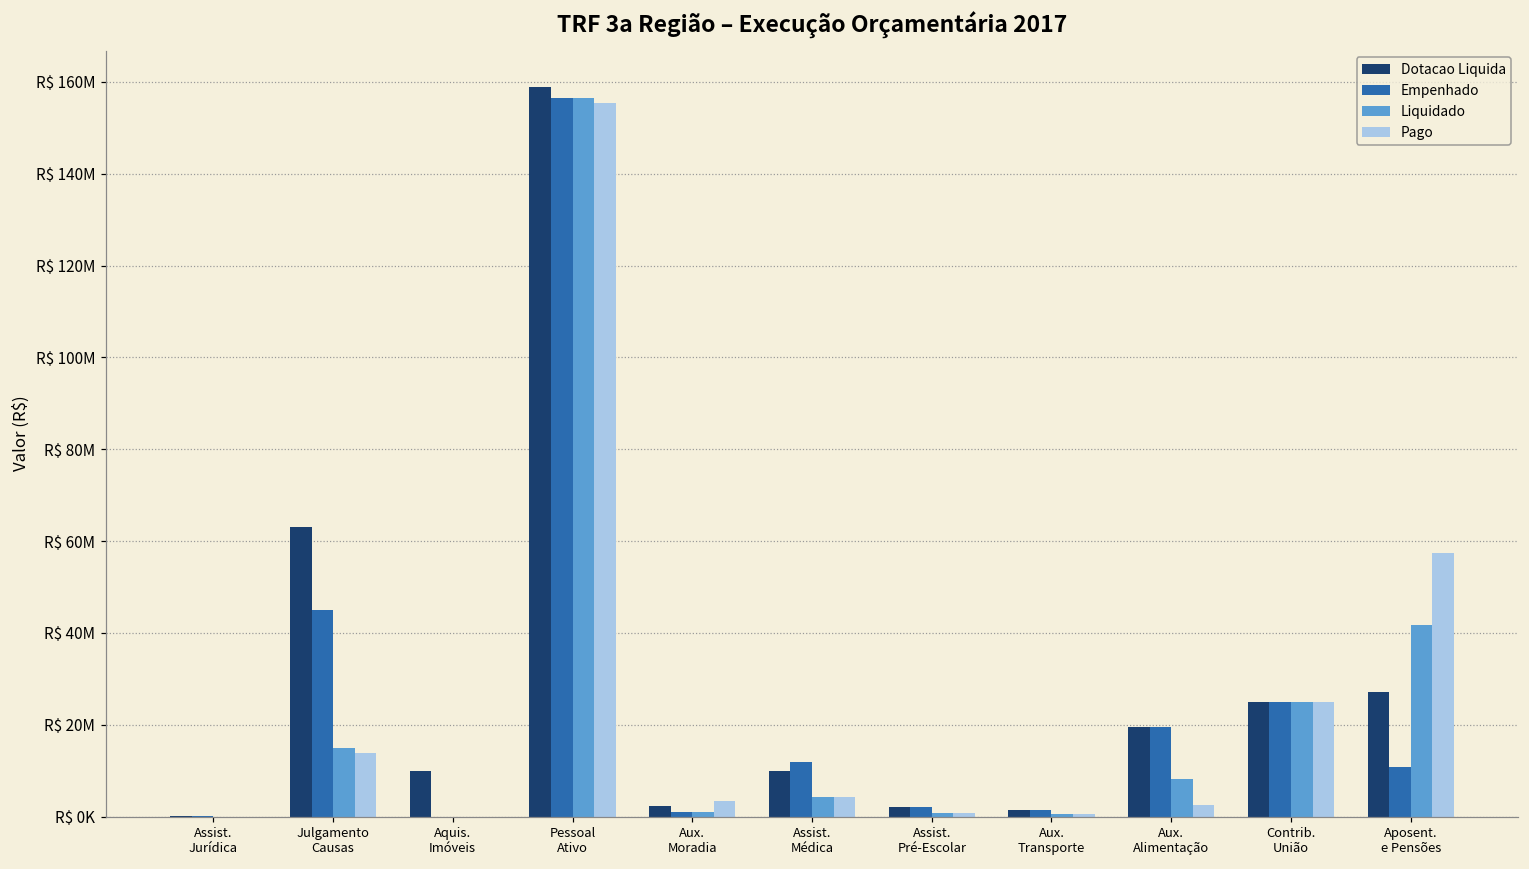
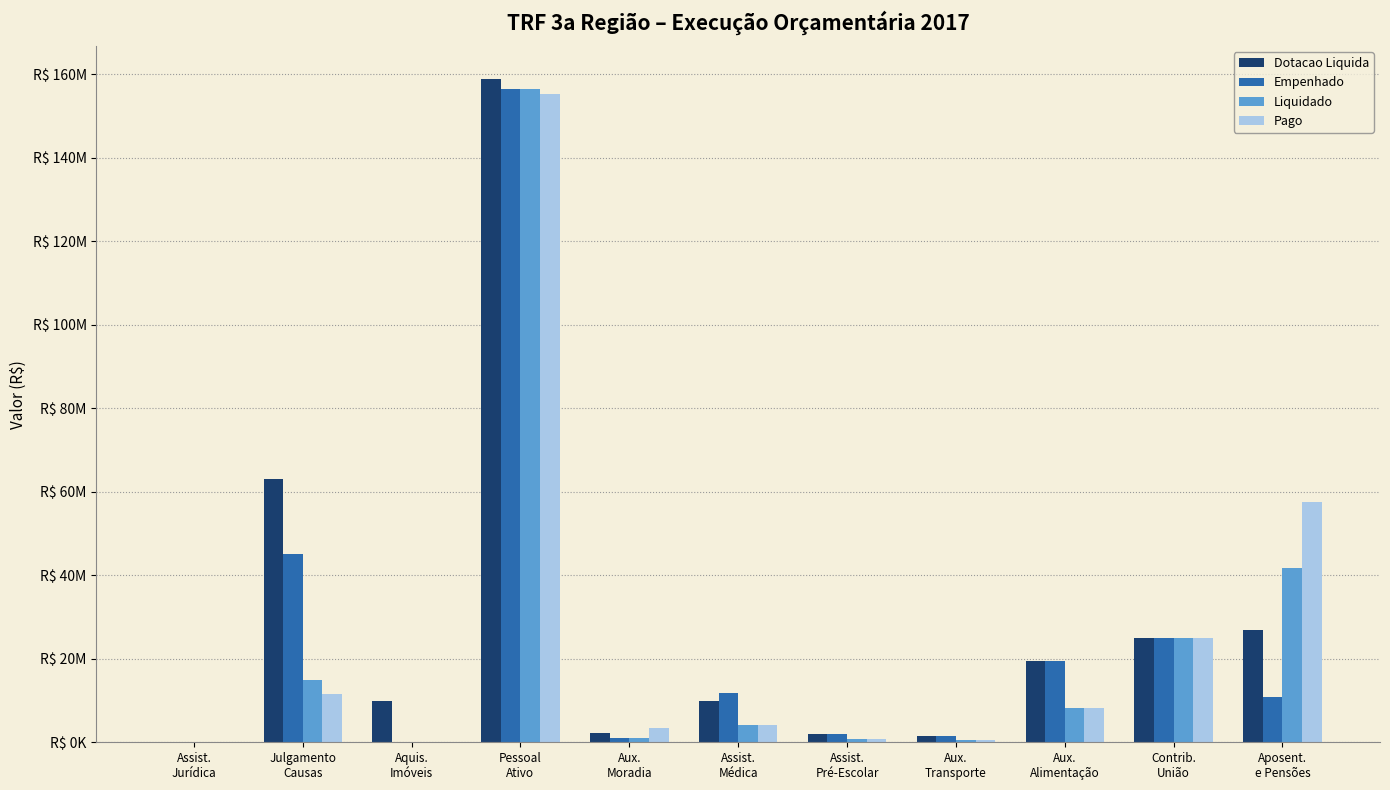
Pago, Julgamento Causas: R$ 14000000 -> R$ 12000000
Pago, Aux. Alimentação: R$ 2000000 -> R$ 8000000
